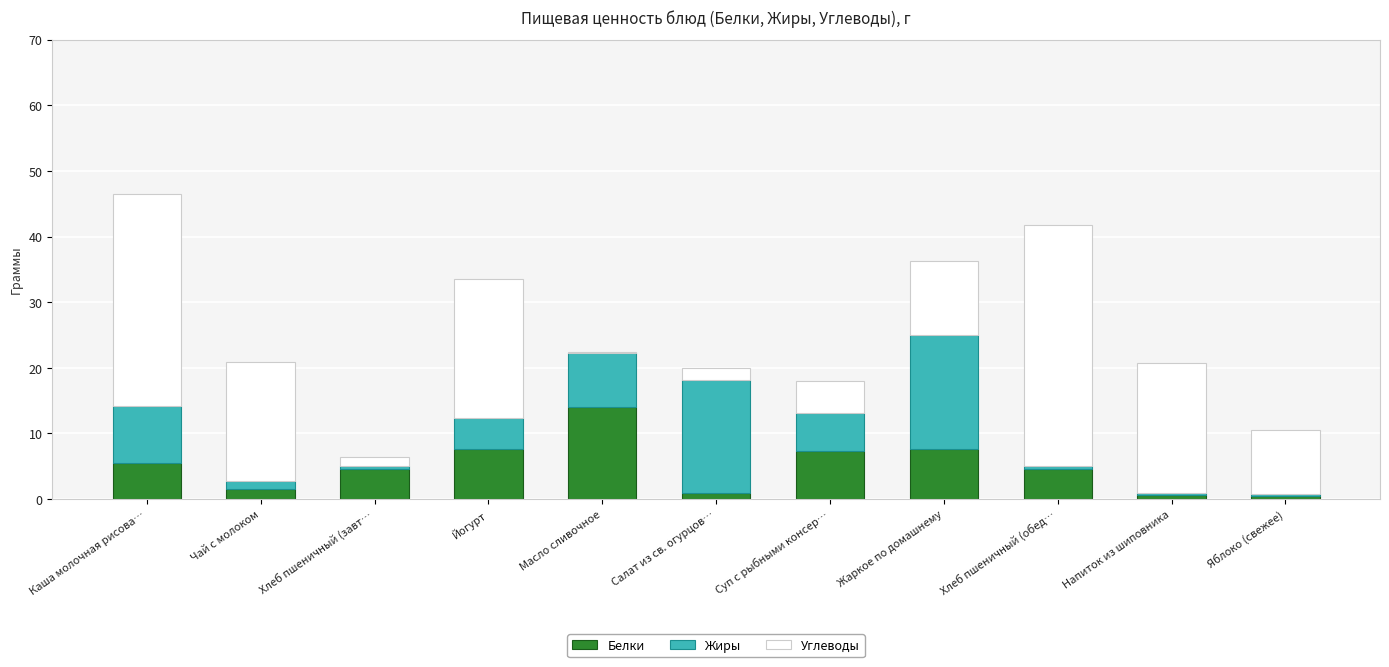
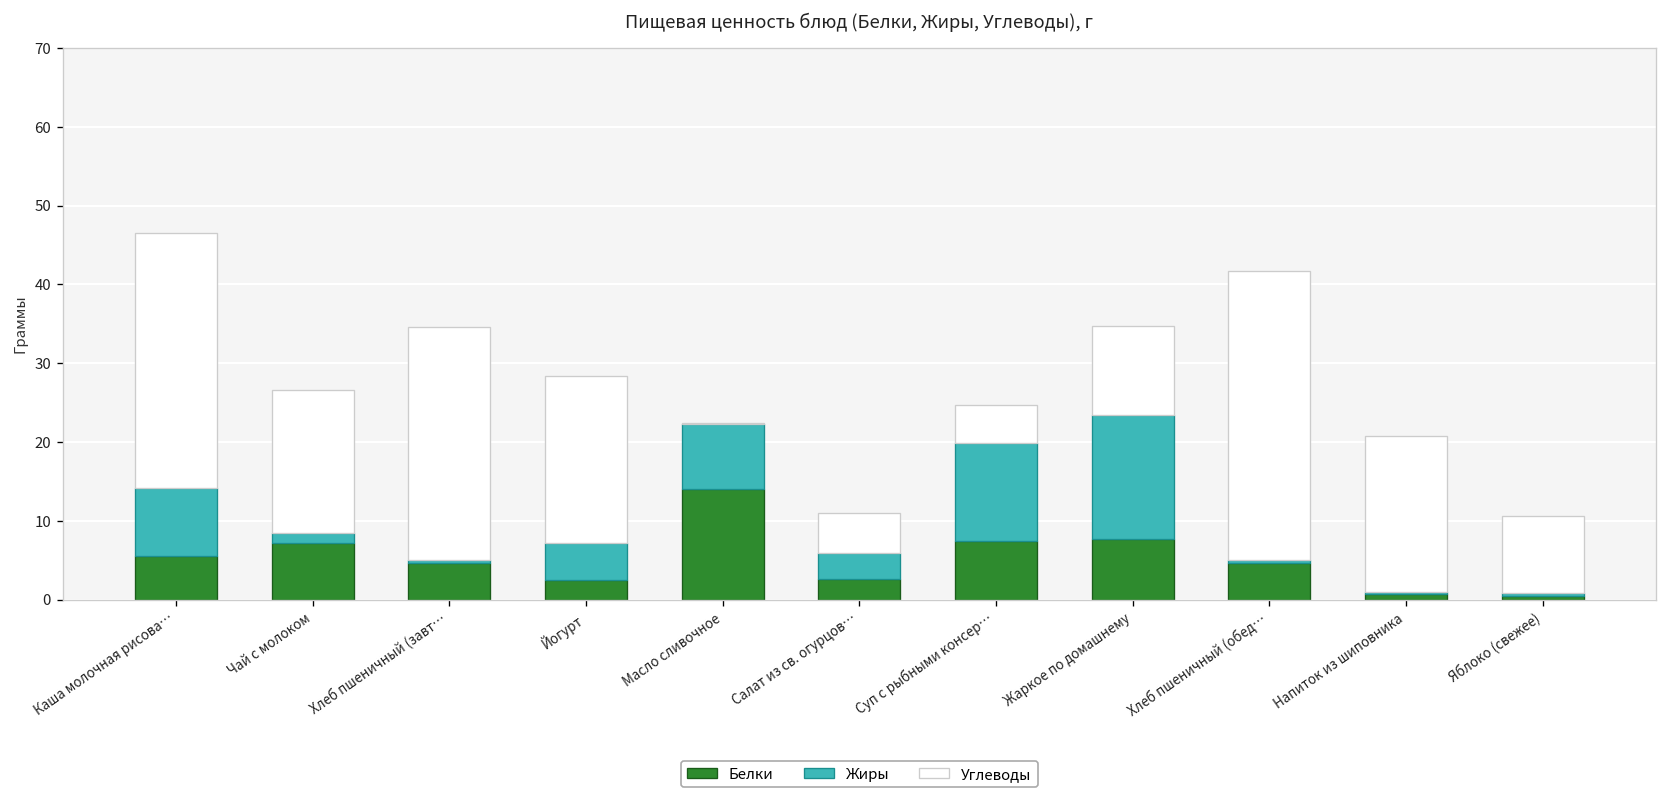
Белки, Чай с молоком: 2 -> 7
Углеводы, Хлеб пшеничный (завт…: 1 -> 30
Белки, Йогурт: 8 -> 3
Белки, Салат из св. огурцов…: 1 -> 3
Жиры, Салат из св. огурцов…: 17 -> 3
Углеводы, Салат из св. огурцов…: 2 -> 5
Жиры, Суп с рыбными консер…: 6 -> 12
Жиры, Жаркое по домашнему: 17 -> 16
